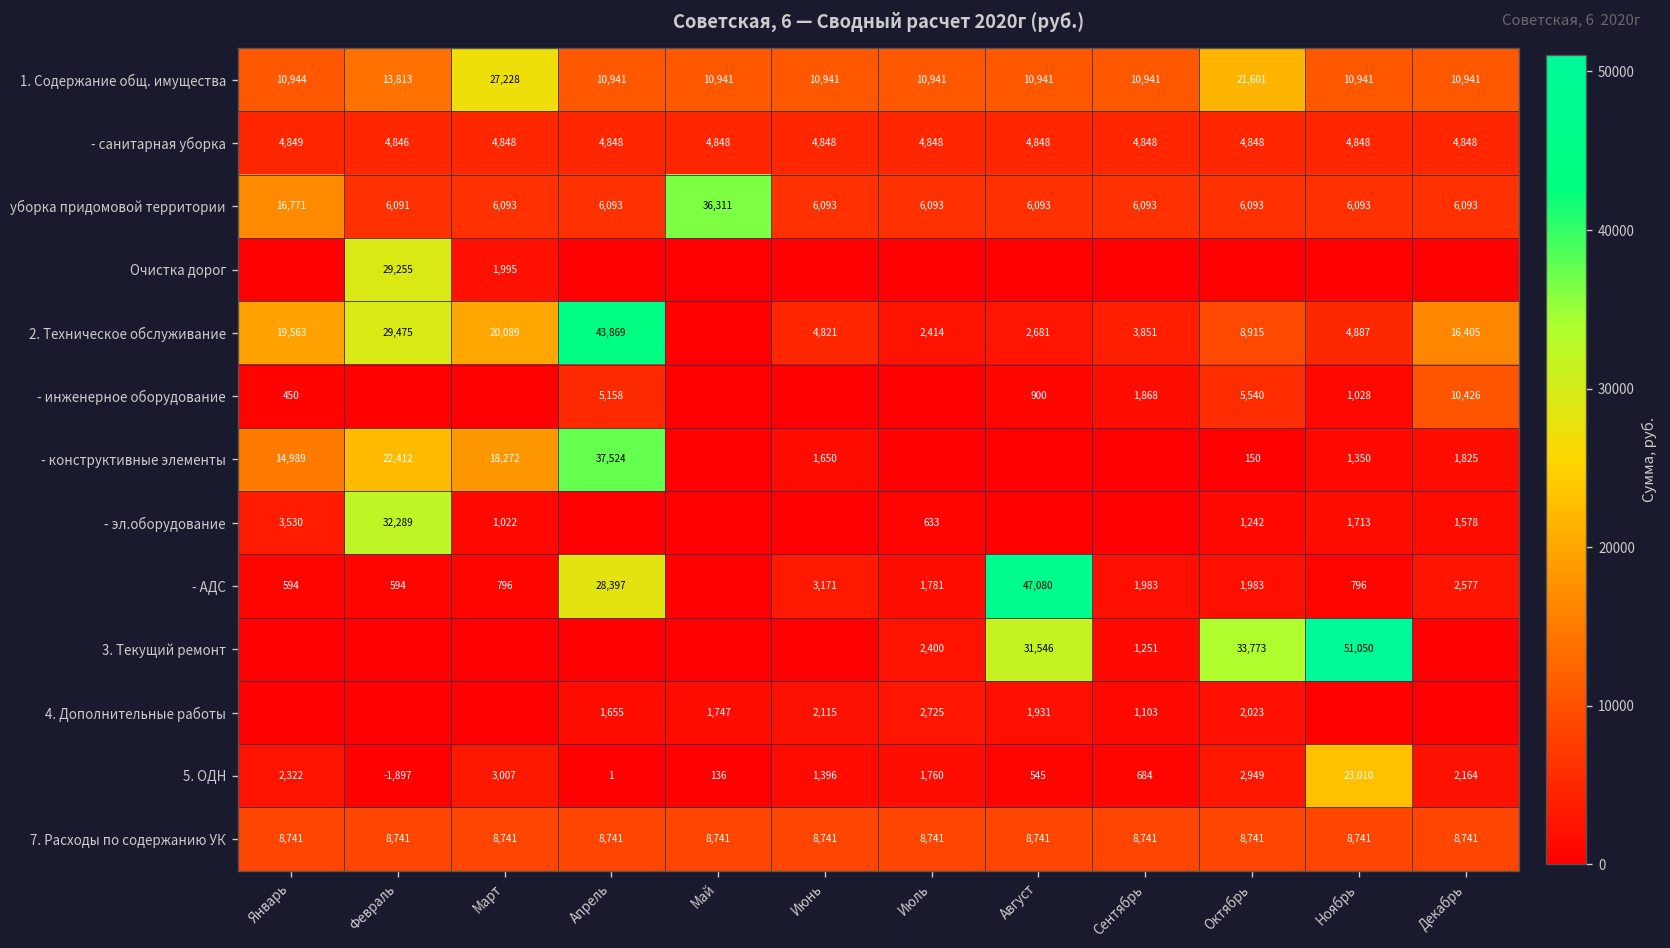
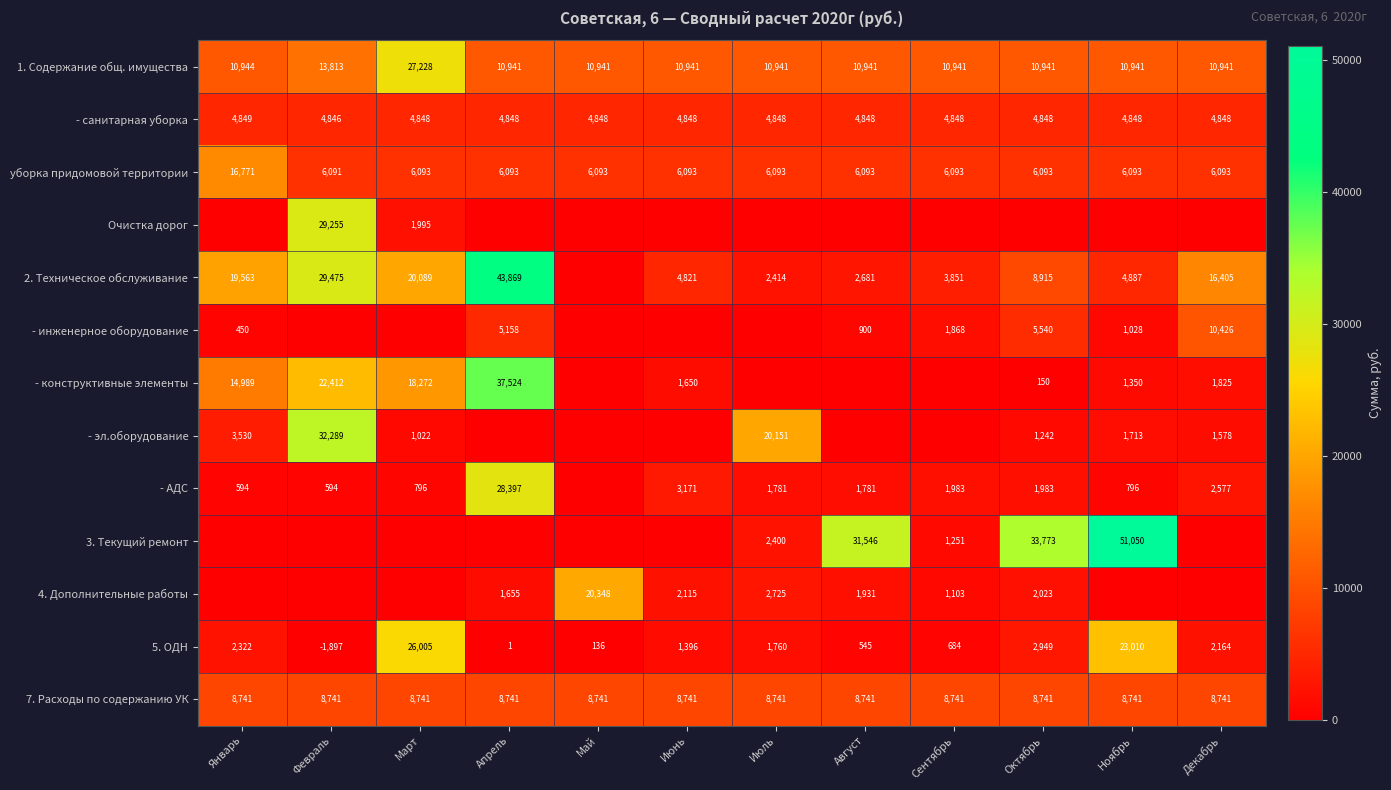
1. Содержание общ. имущества, Октябрь: 21,601 -> 10,941
уборка придомовой территории, Май: 36,311 -> 6,093
- эл.оборудование, Июль: 633 -> 20,151
- АДС, Август: 47,080 -> 1,781
4. Дополнительные работы, Май: 1,747 -> 20,348
5. ОДН, Март: 3,007 -> 26,005
